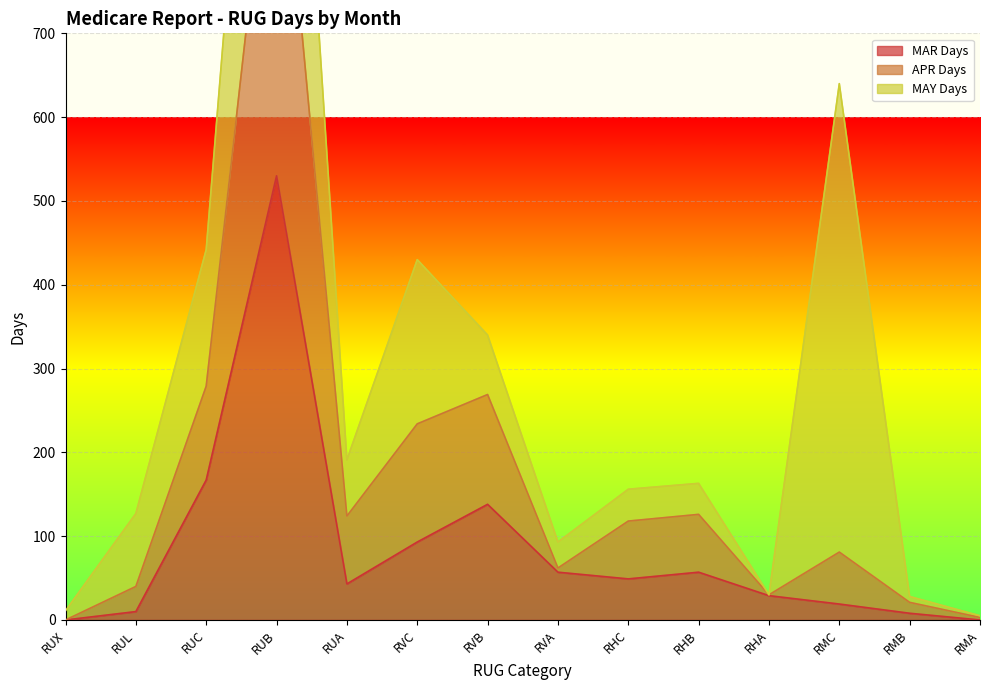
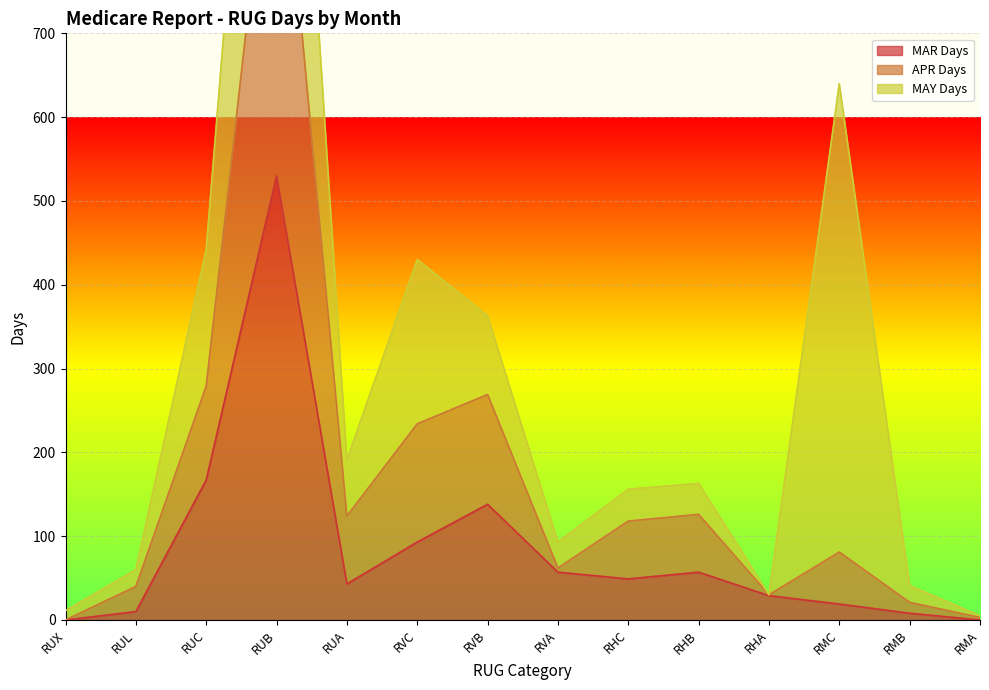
MAY Days, RUL: 90 -> 20
MAY Days, RVB: 70 -> 90
MAY Days, RMB: 10 -> 20
